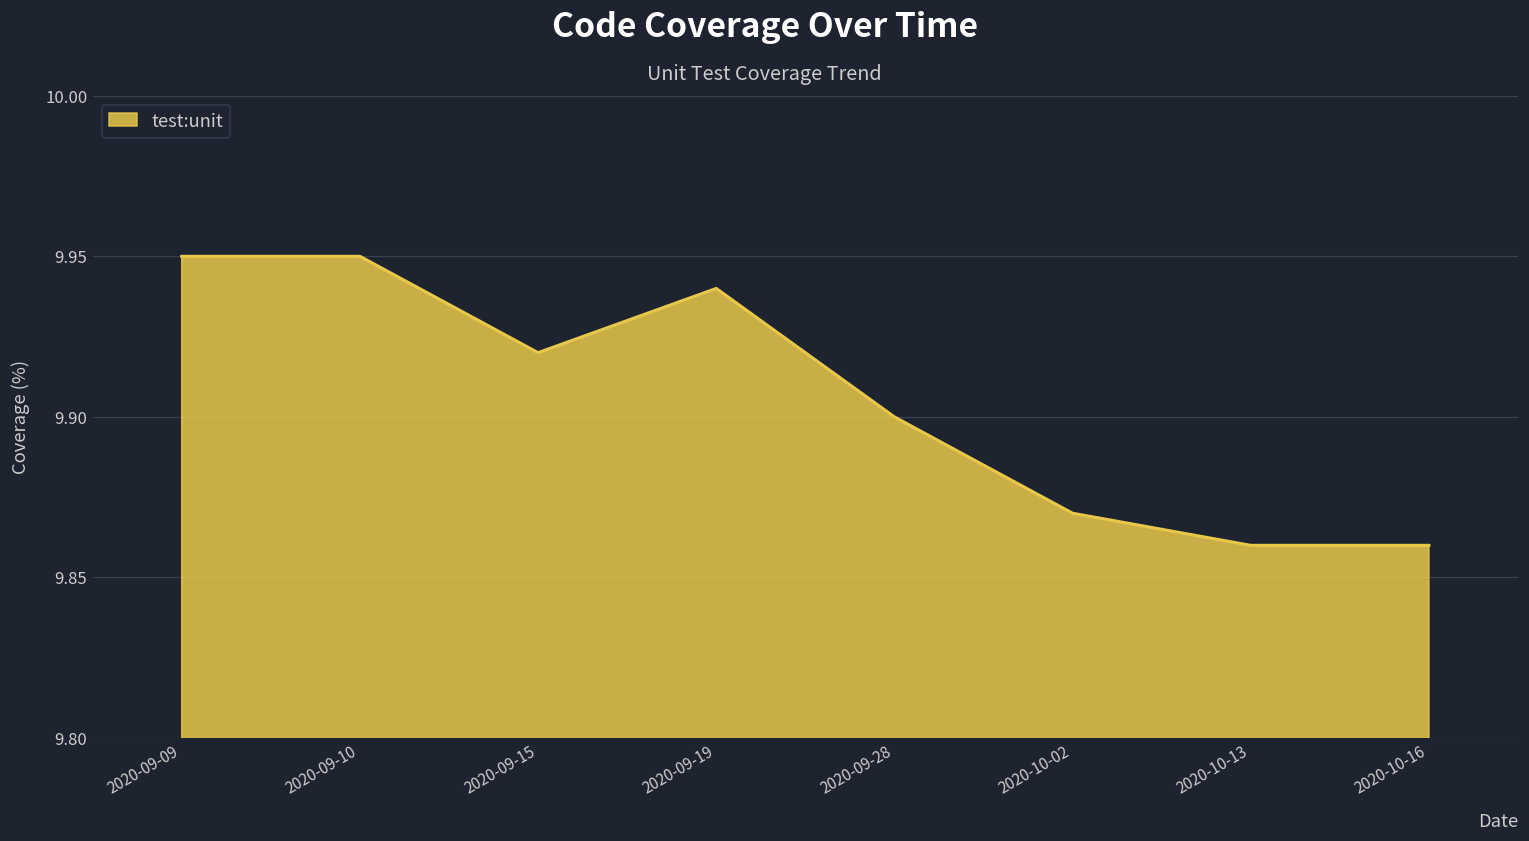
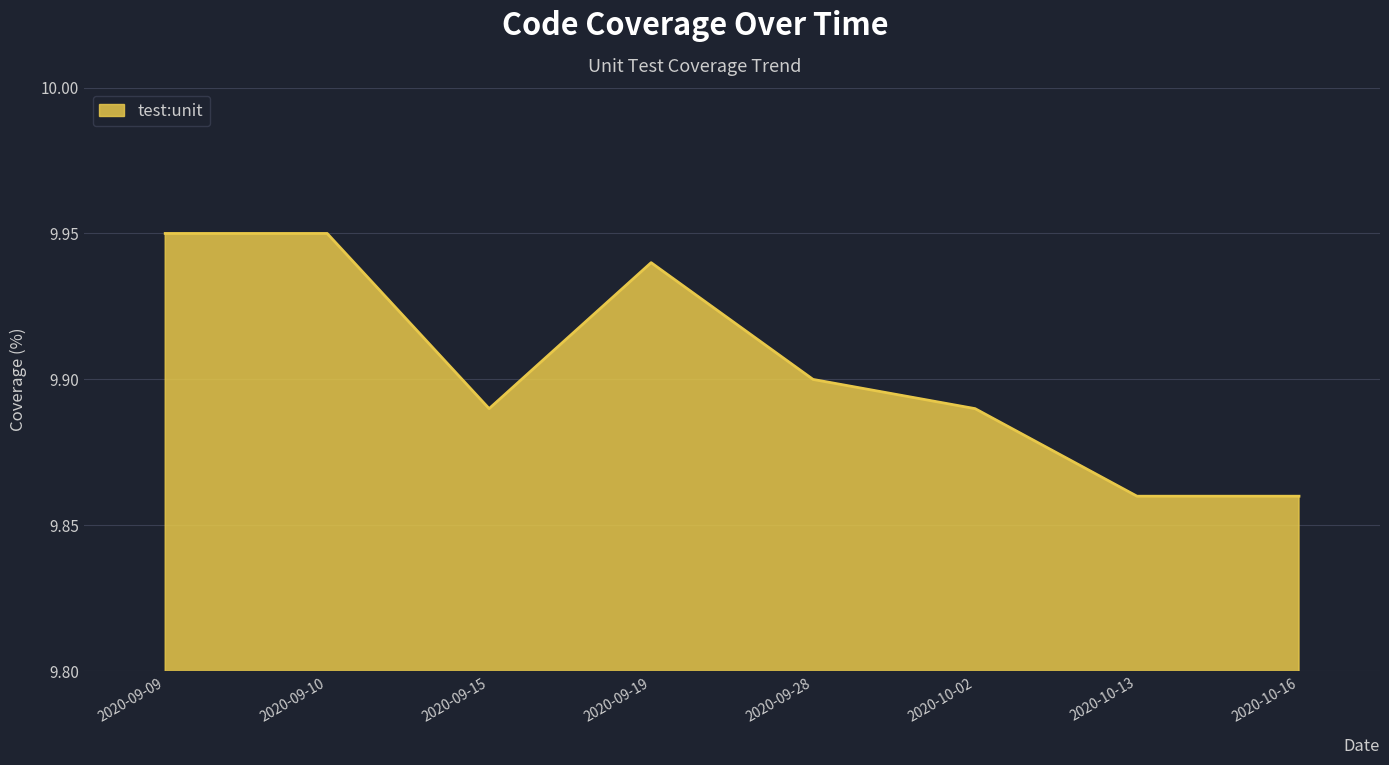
2020-09-15: 9.92 -> 9.89
2020-10-02: 9.87 -> 9.89
